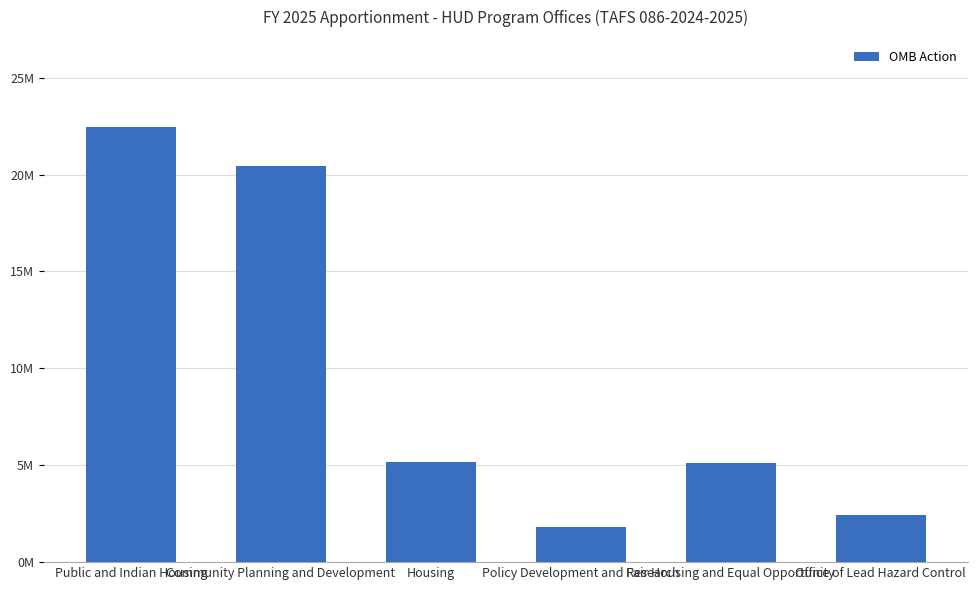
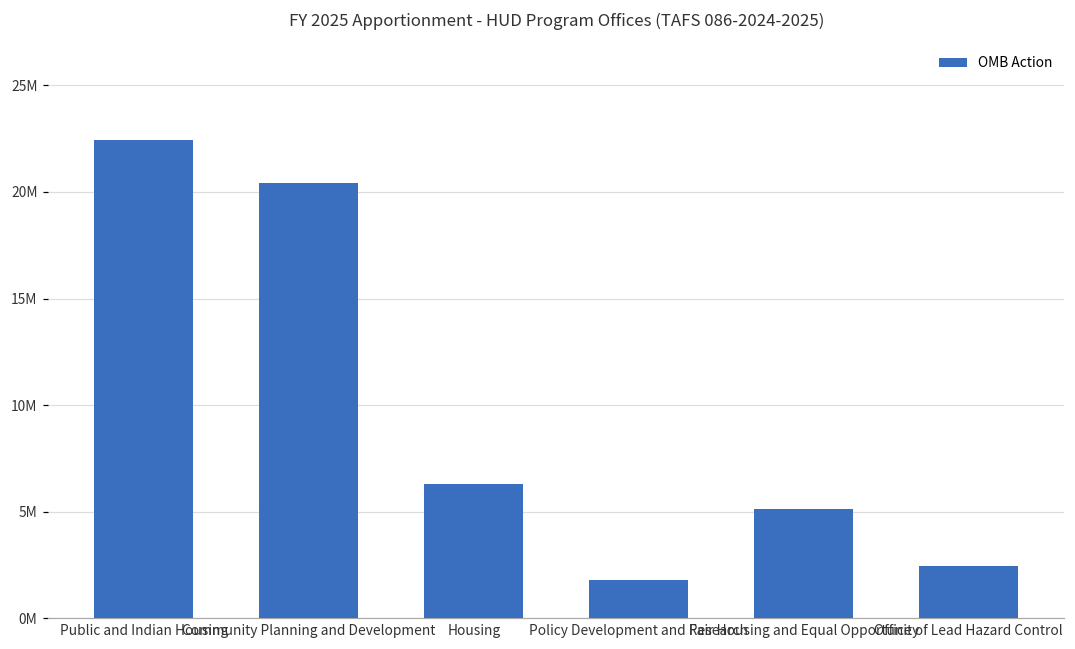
Housing: 5200000 -> 6300000
